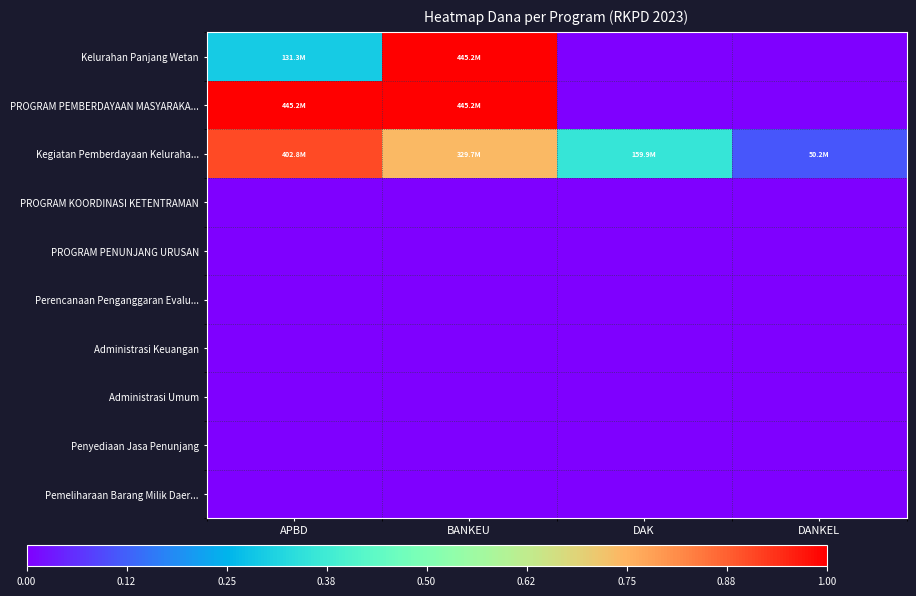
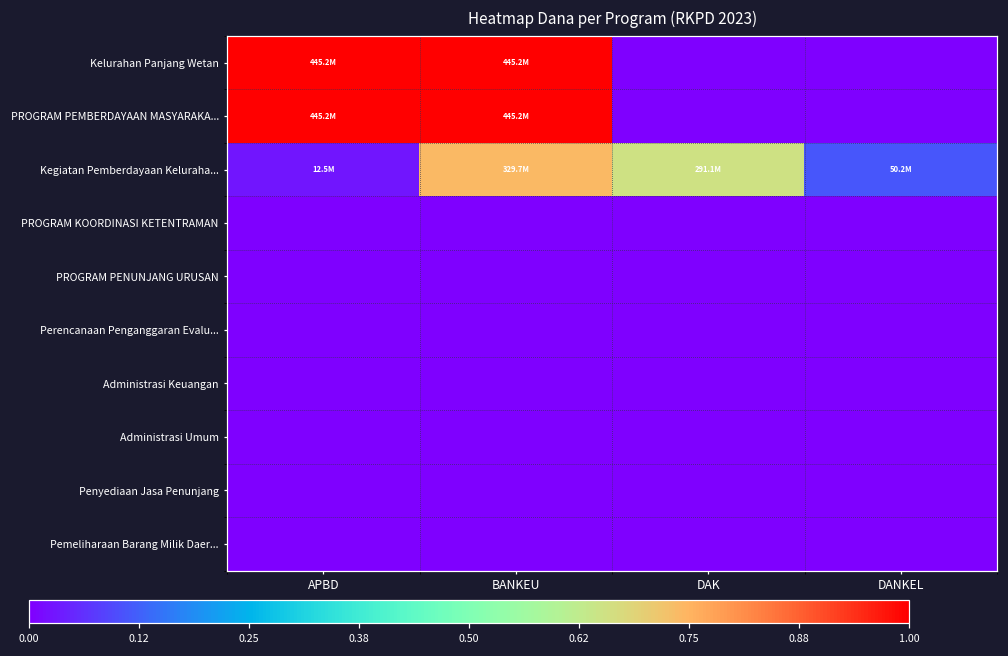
Kelurahan Panjang Wetan, APBD: 131.3M -> 445.2M
Kegiatan Pemberdayaan Keluraha..., APBD: 402.8M -> 12.5M
Kegiatan Pemberdayaan Keluraha..., DAK: 159.9M -> 291.1M
